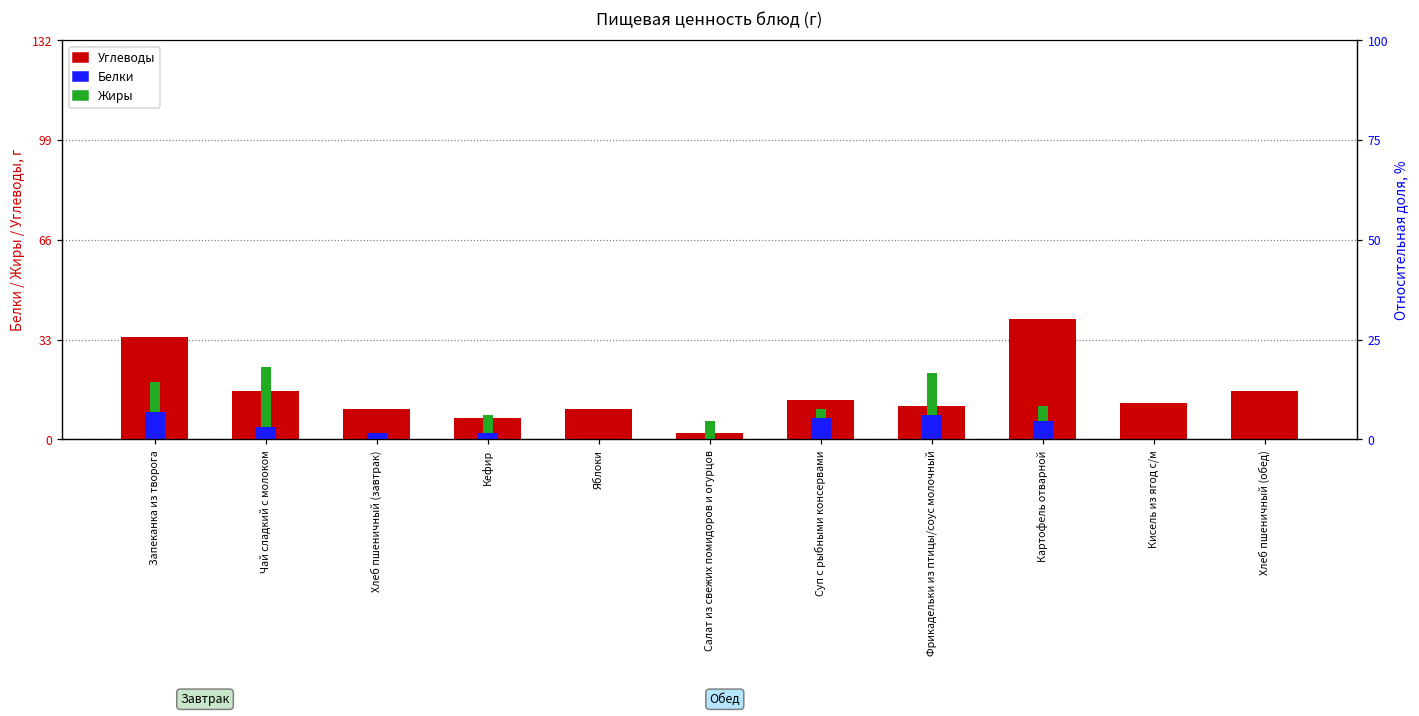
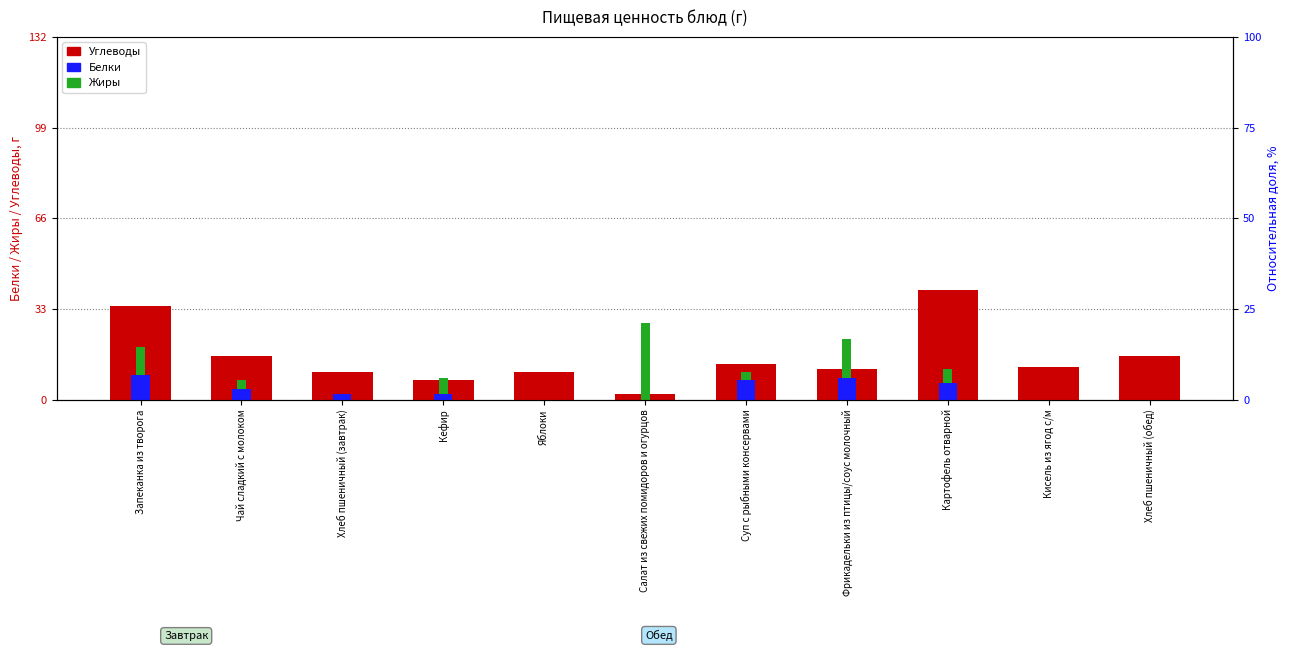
Жиры, Чай сладкий с молоком: 20 -> 3
Жиры, Салат из свежих помидоров и огурцов: 6 -> 28
